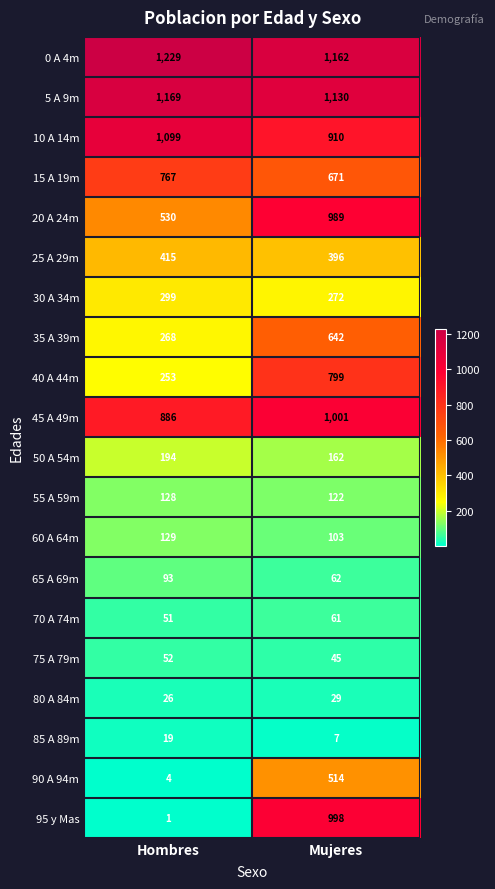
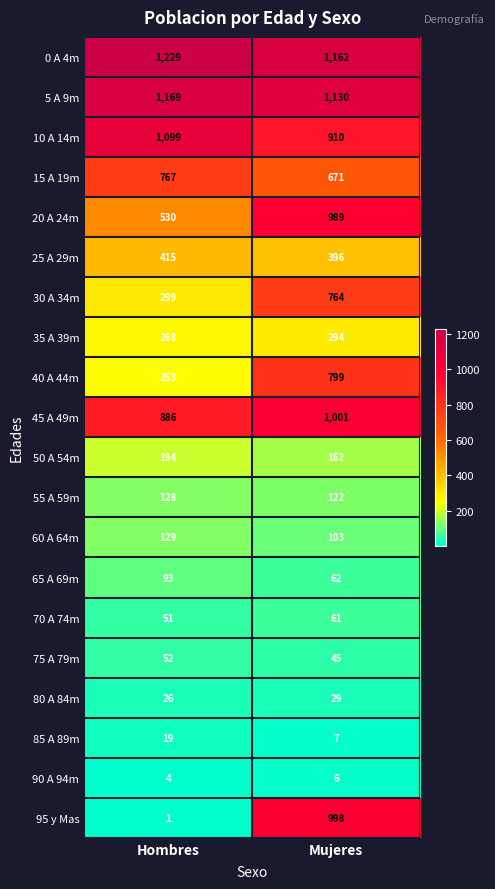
30 A 34m, Mujeres: 272 -> 764
35 A 39m, Mujeres: 642 -> 294
90 A 94m, Mujeres: 514 -> 6
